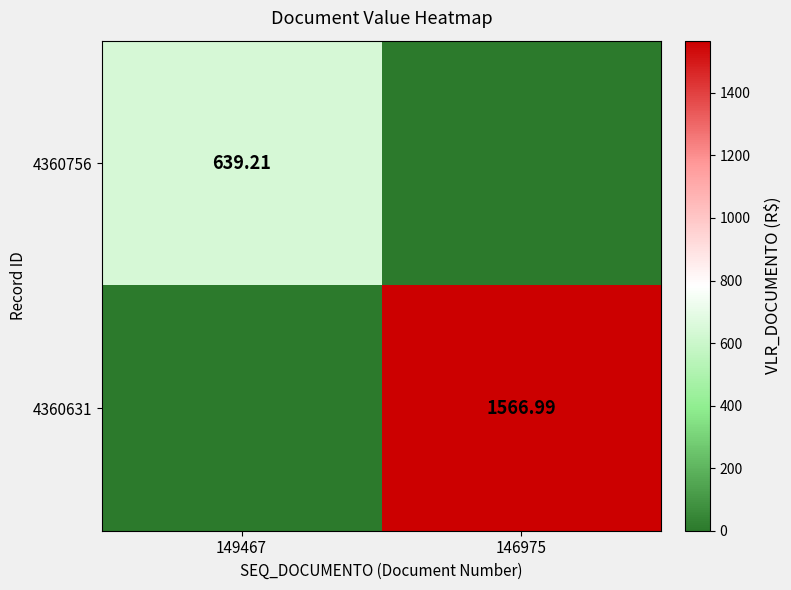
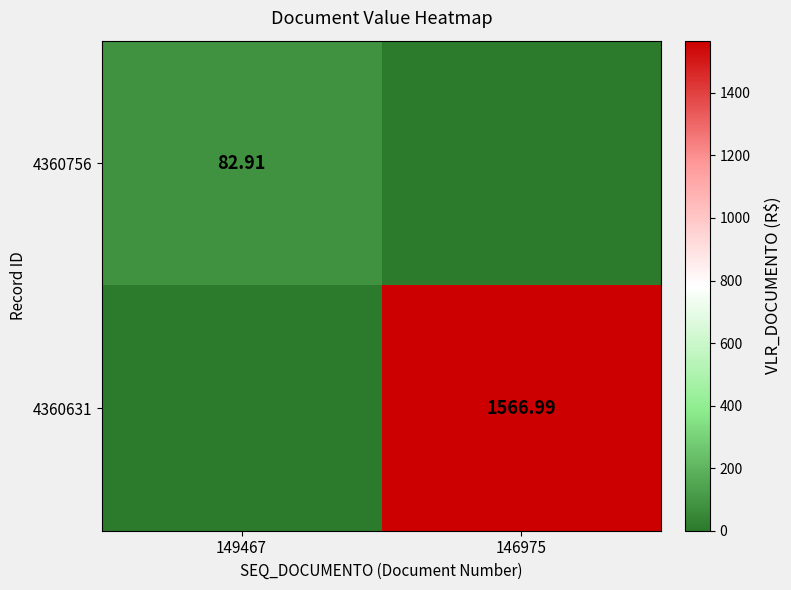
4360756, 149467: 639.21 -> 82.91
